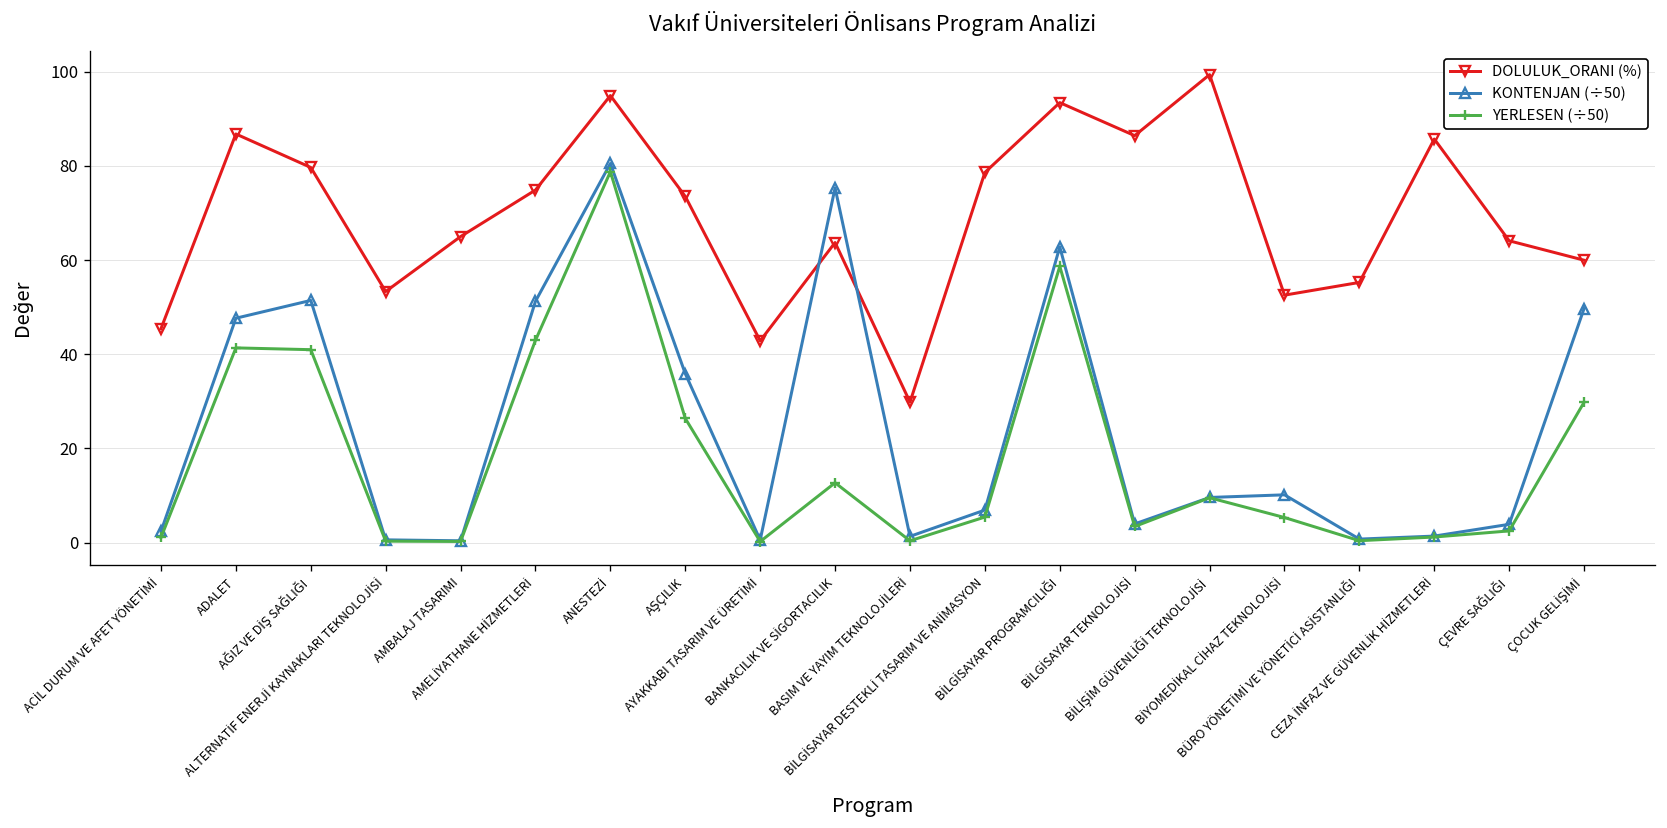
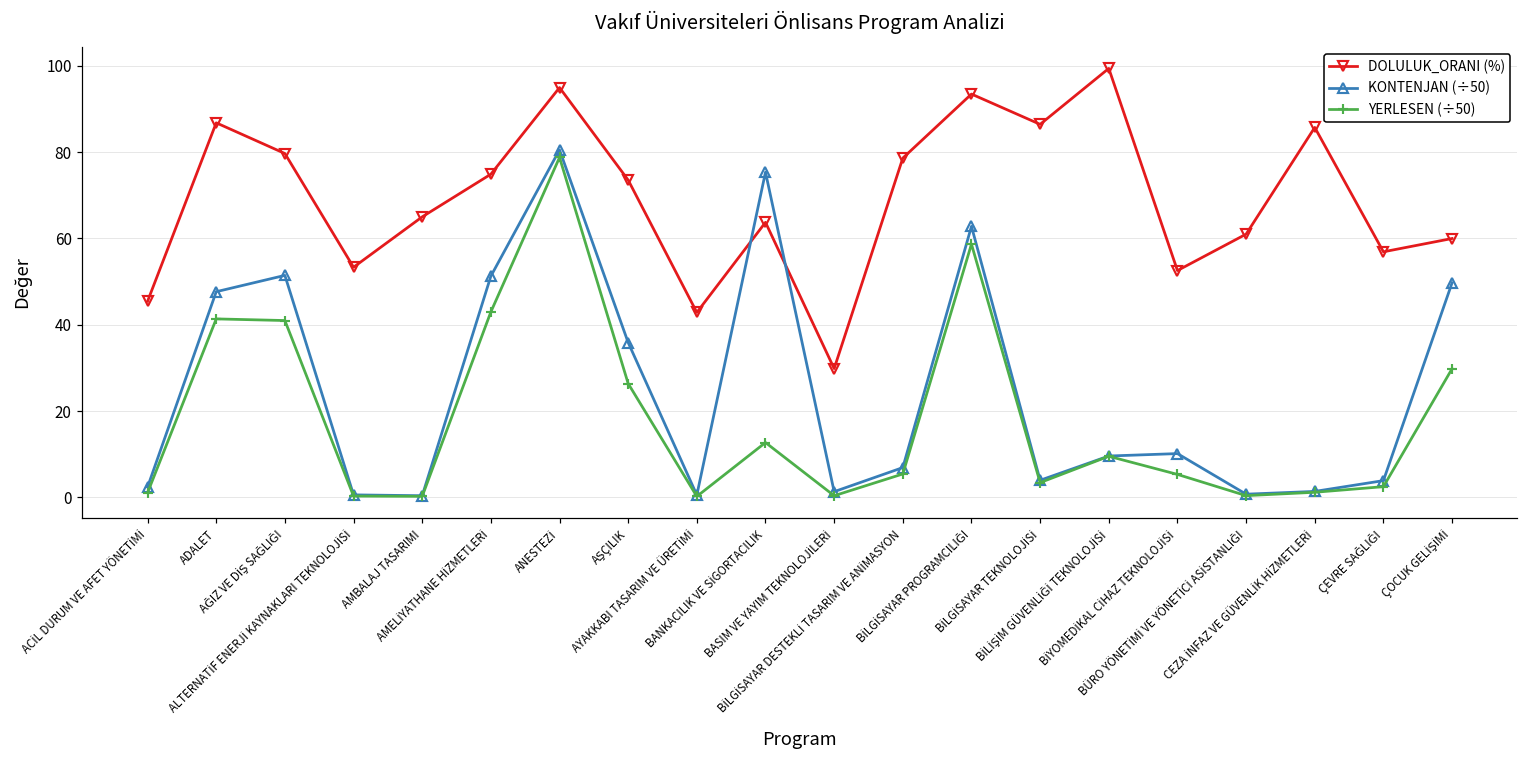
DOLULUK_ORANI (%), BÜRO YÖNETİMİ VE YÖNETİCİ ASİSTANLIĞI: 55 -> 61
DOLULUK_ORANI (%), ÇEVRE SAĞLIĞI: 64 -> 57
